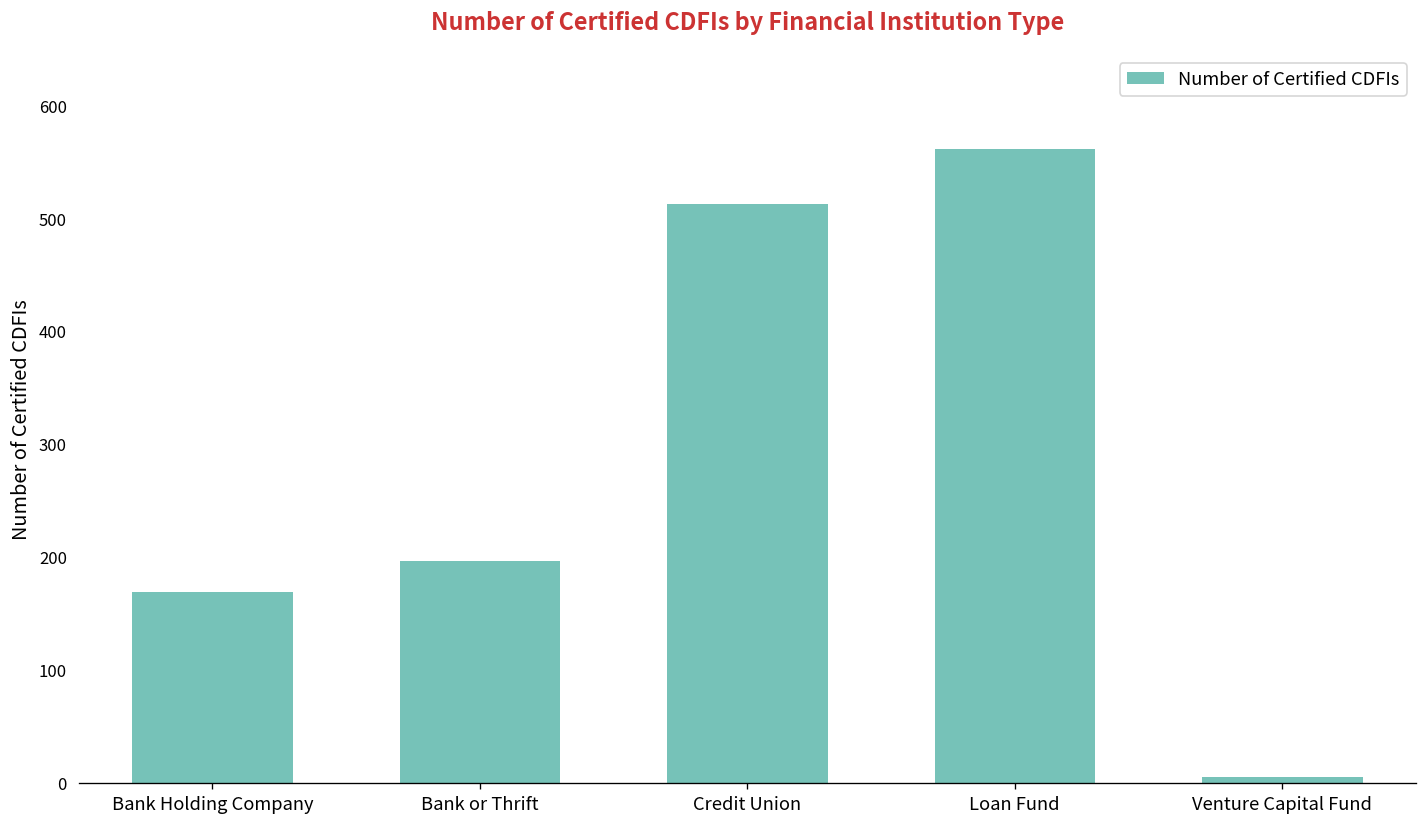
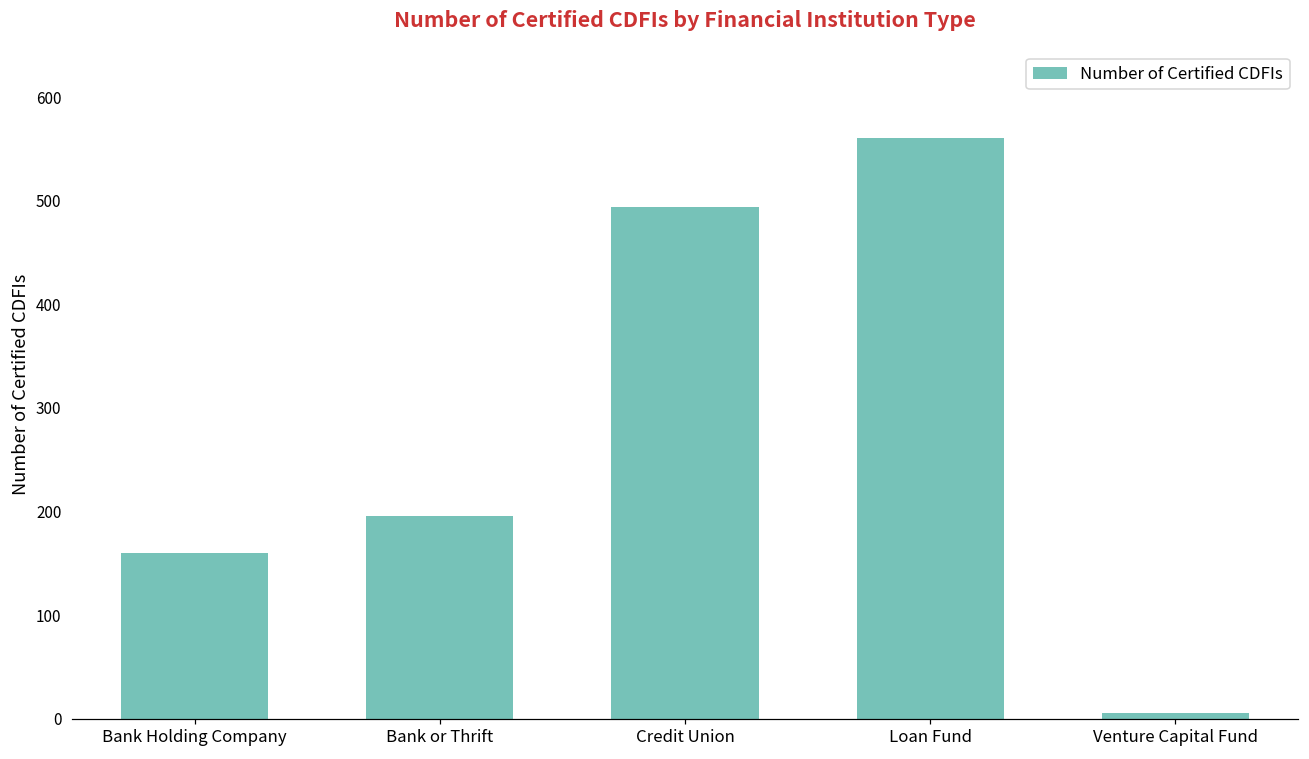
Bank Holding Company: 170 -> 160
Credit Union: 510 -> 490
